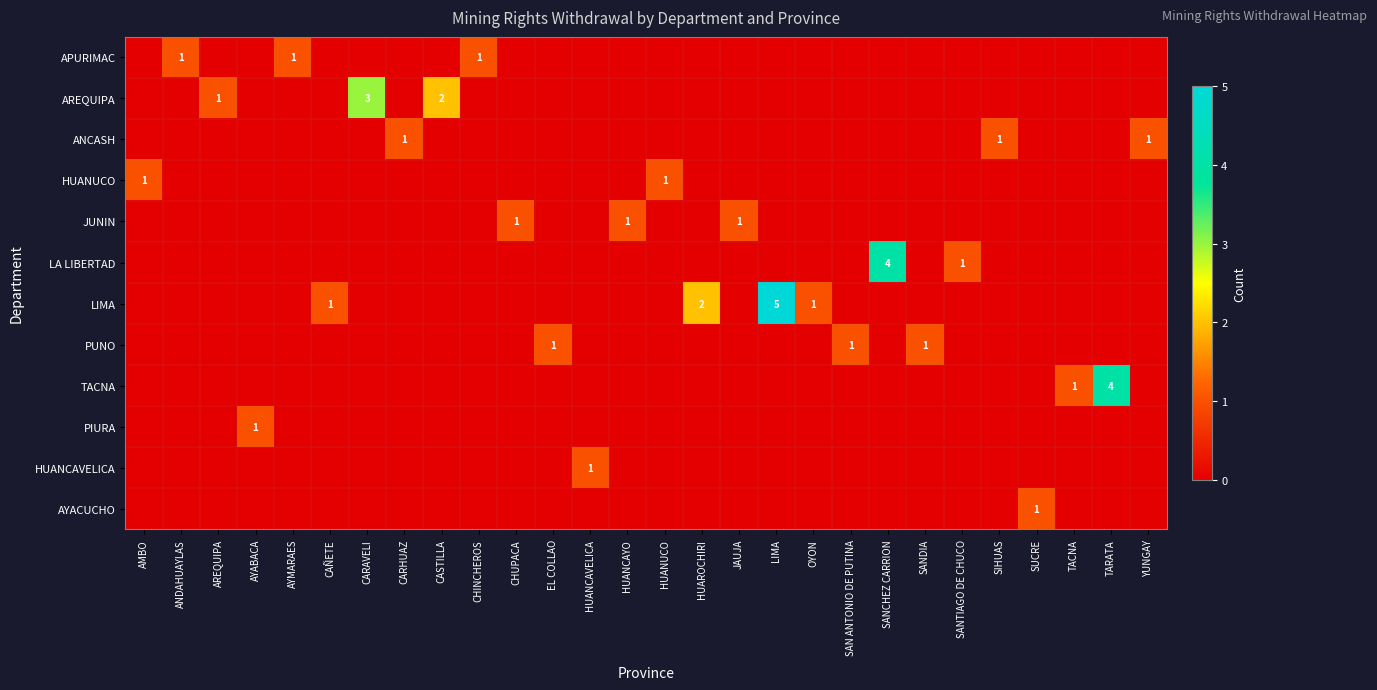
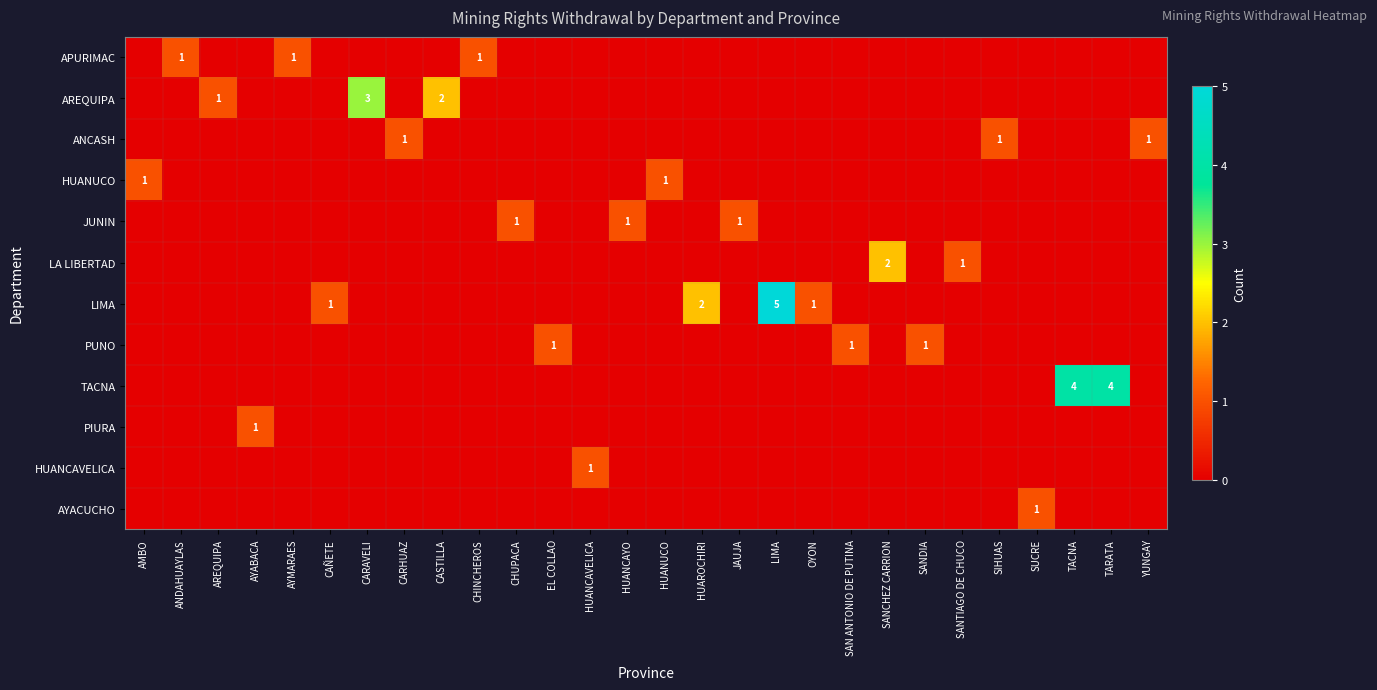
LA LIBERTAD, SANCHEZ CARRION: 4 -> 2
TACNA, TACNA: 1 -> 4
